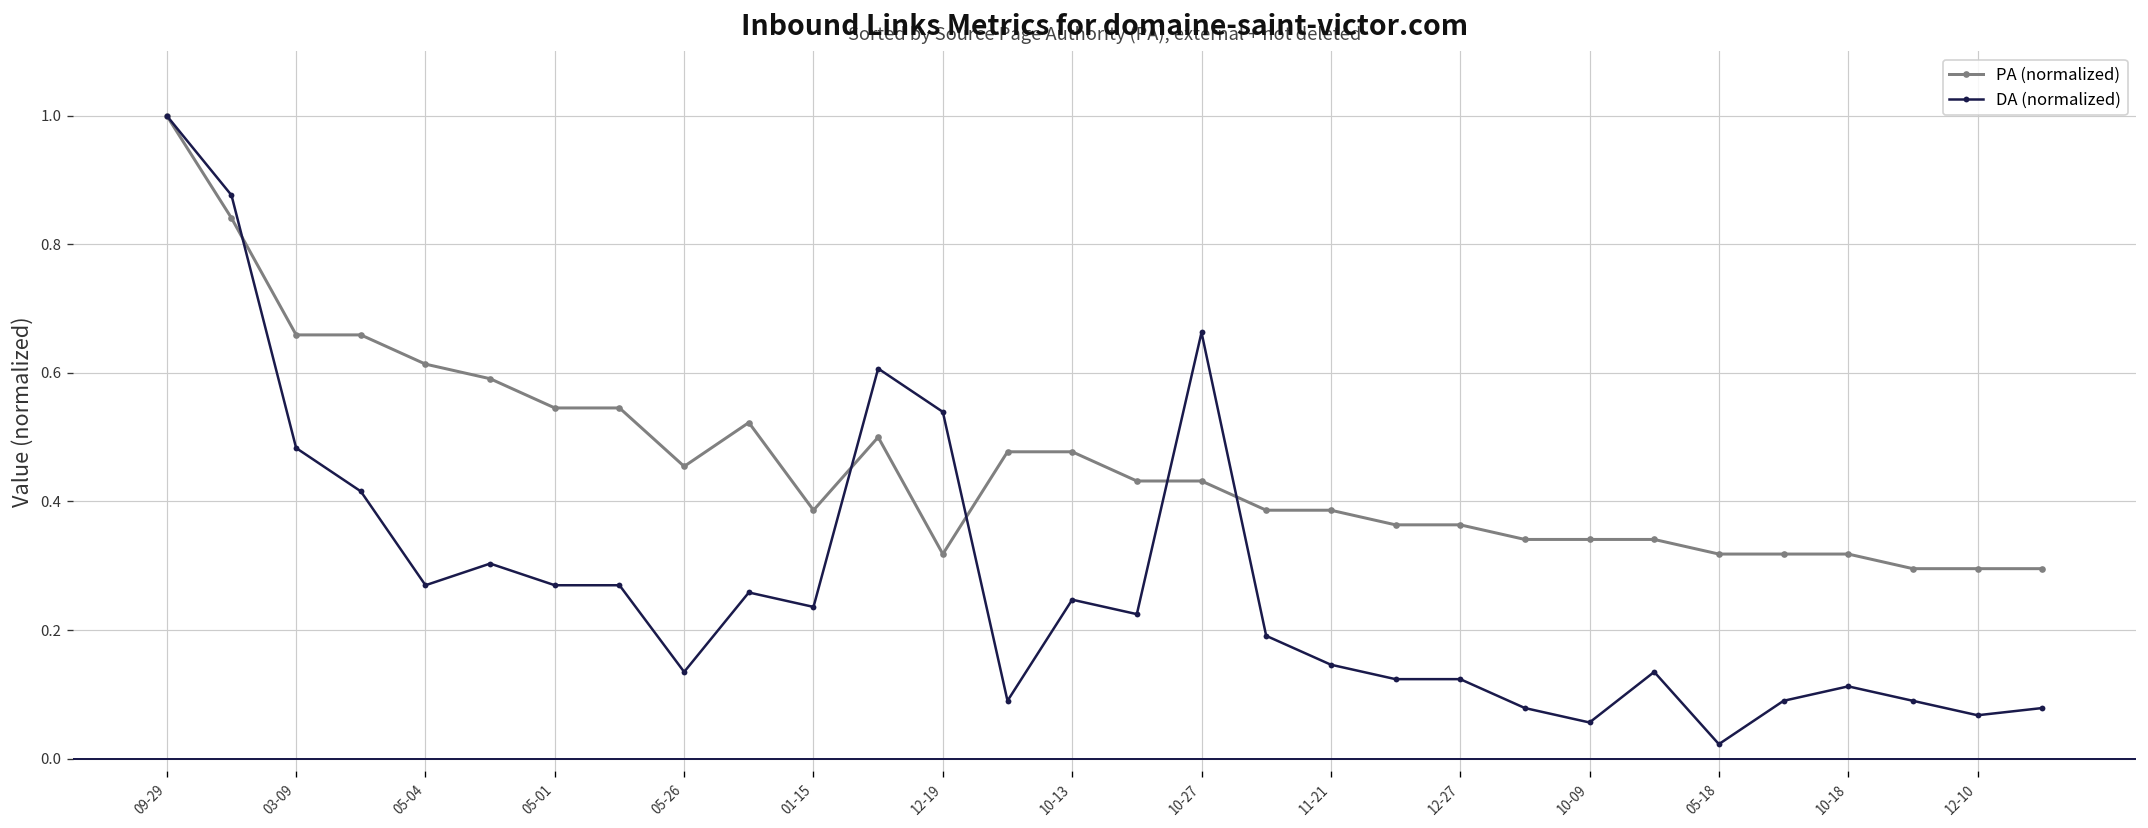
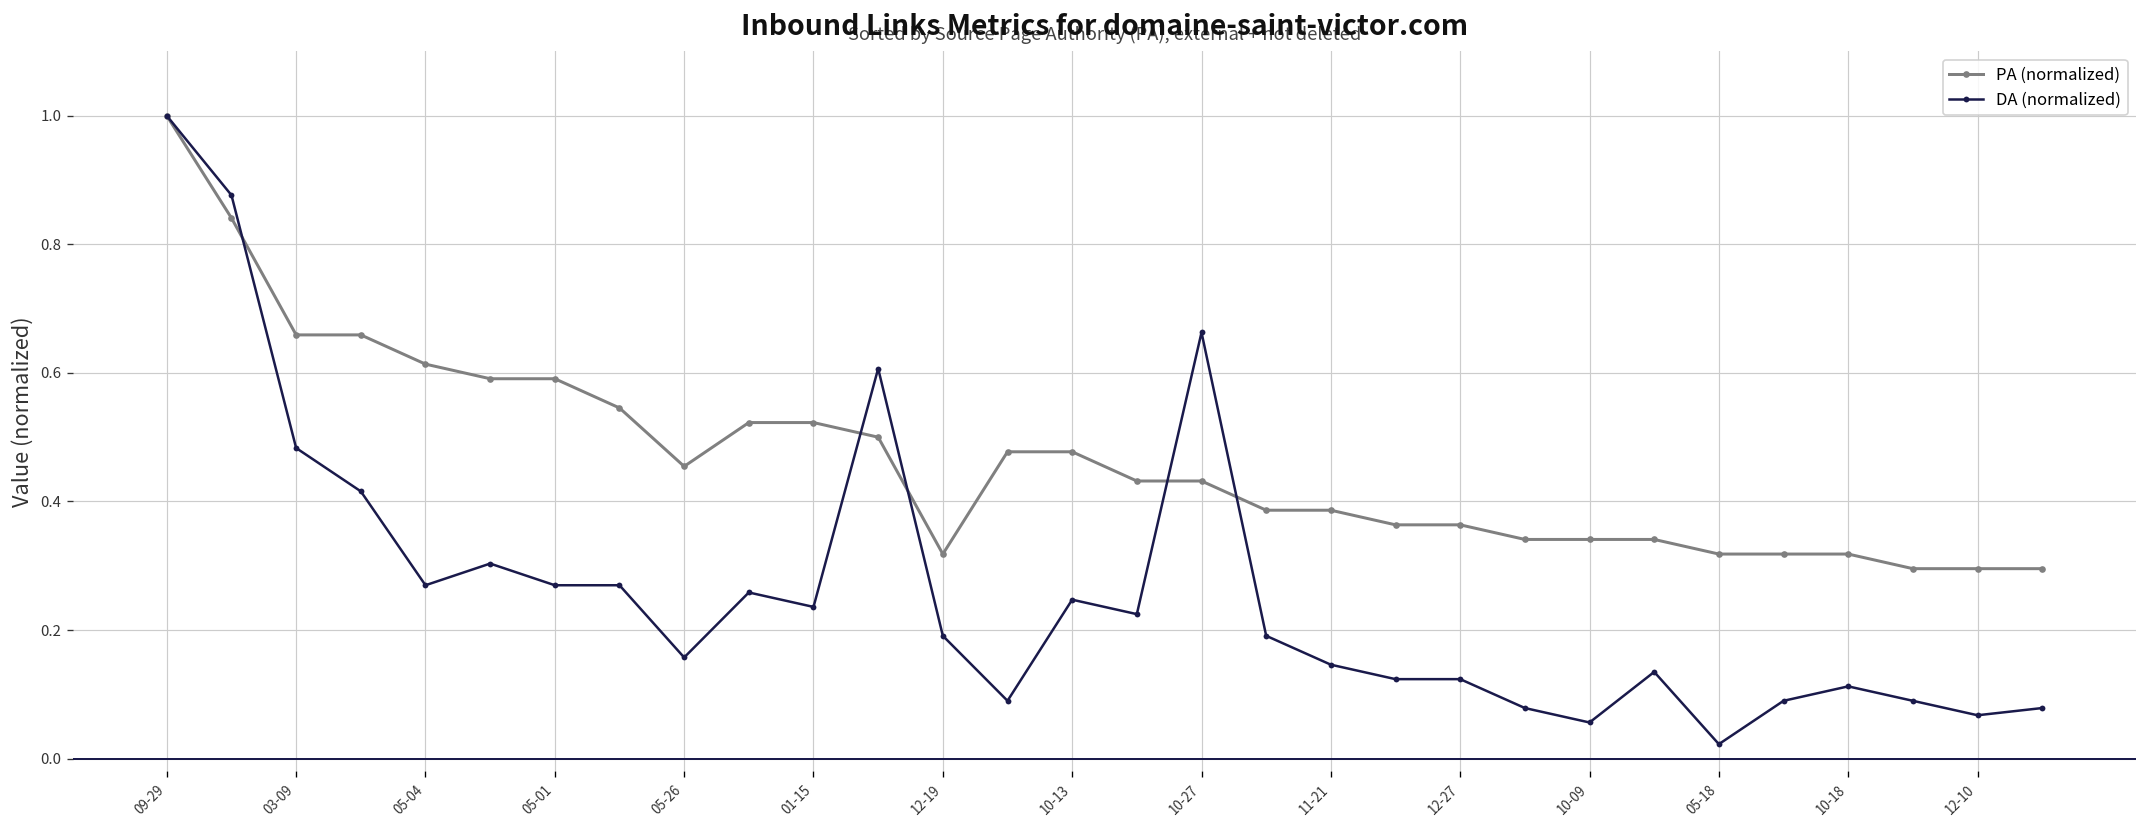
PA (normalized), 05-01: 0.55 -> 0.59
DA (normalized), 05-26: 0.13 -> 0.16
PA (normalized), 01-15: 0.39 -> 0.52
DA (normalized), 12-19: 0.54 -> 0.19
